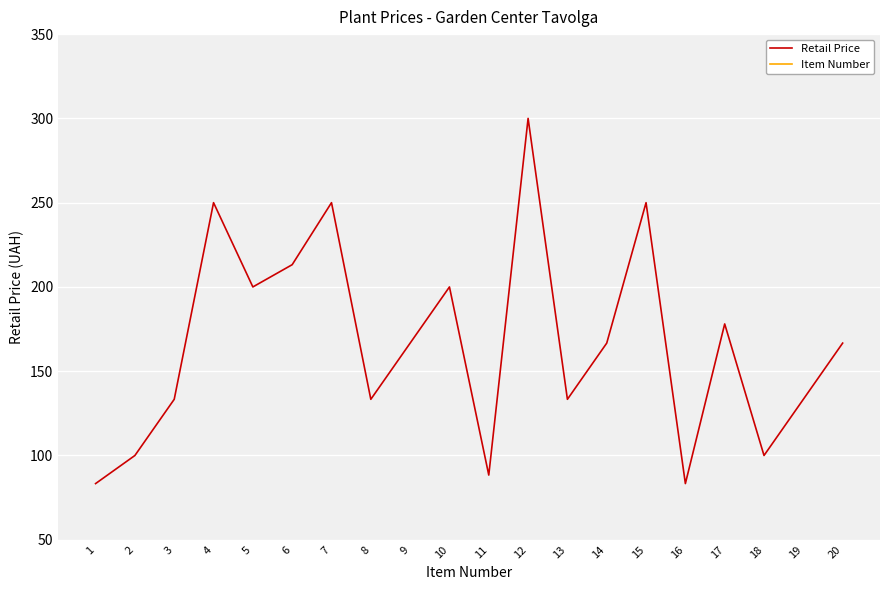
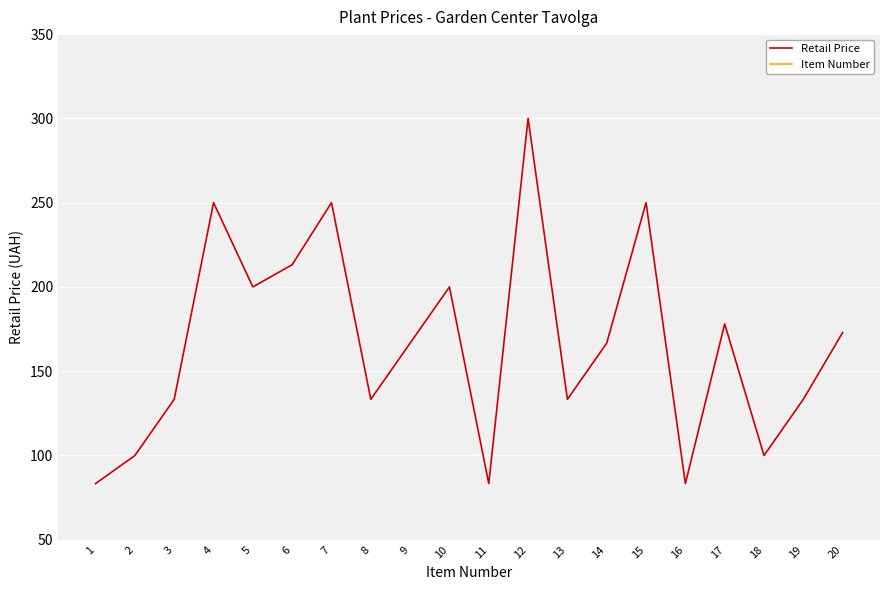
Retail Price, 11: 88 -> 83
Retail Price, 20: 167 -> 173
